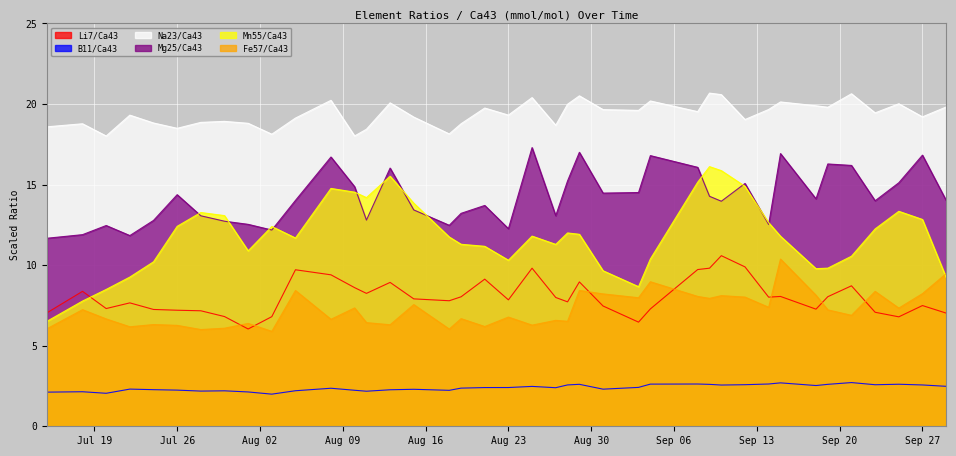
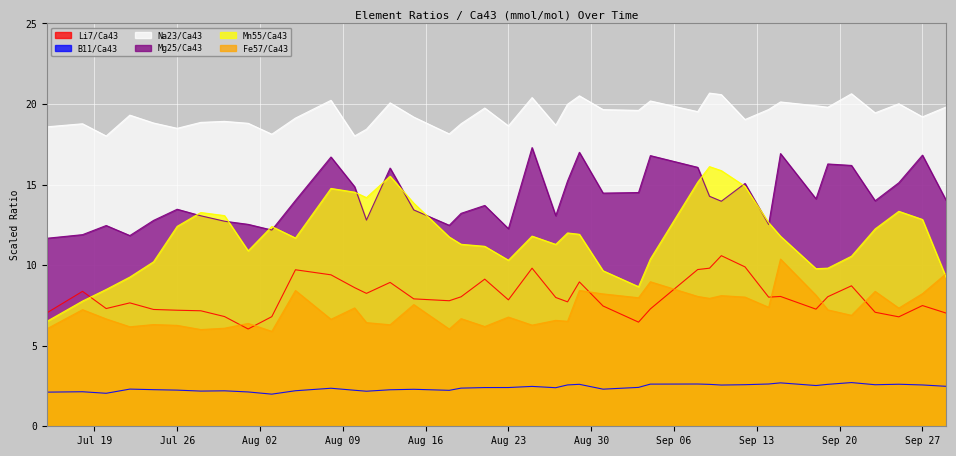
Mg25/Ca43, Jul 26: 14.4 -> 13.5
Na23/Ca43, Aug 23: 19.3 -> 18.6
